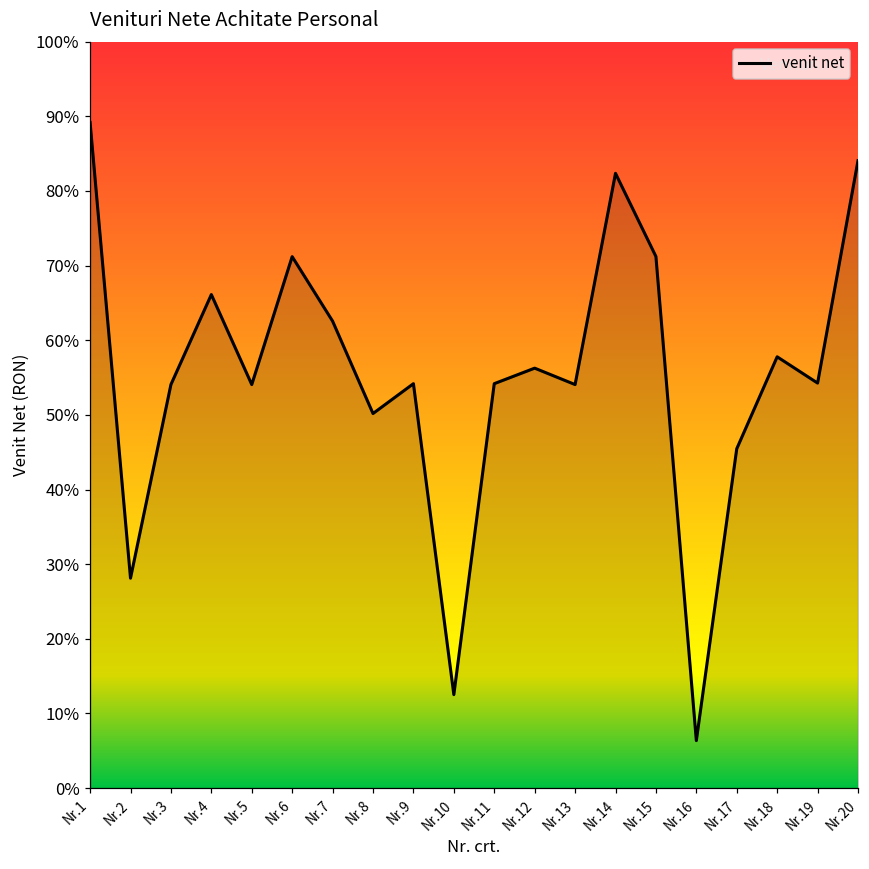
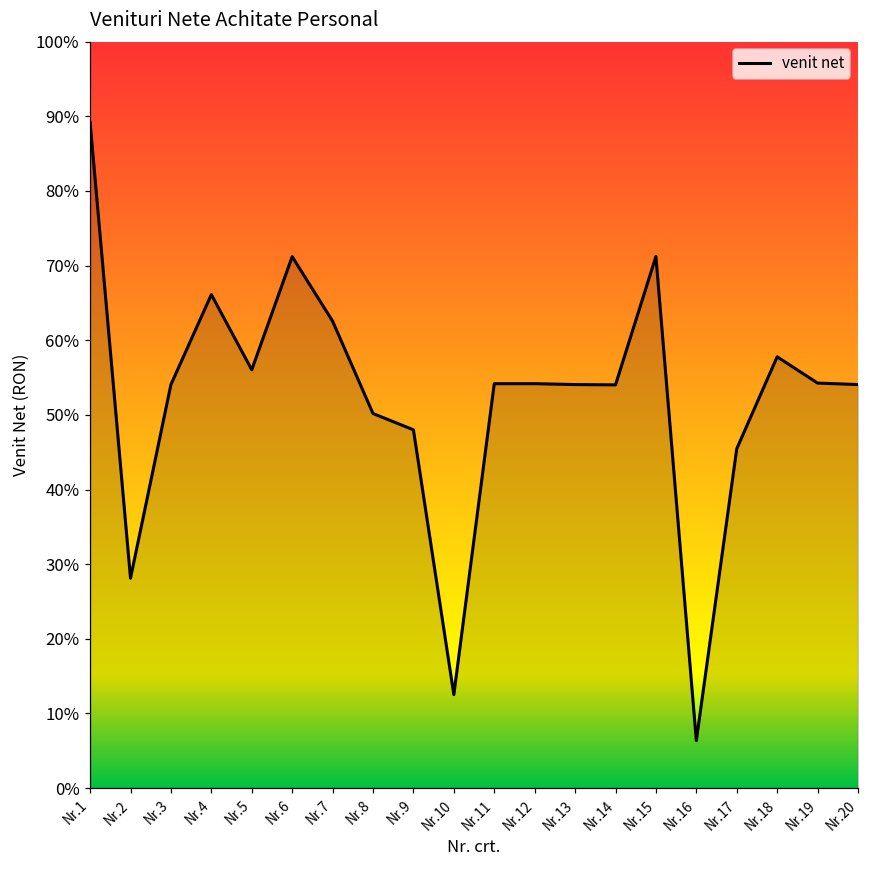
Nr.5: 54% -> 56%
Nr.9: 54% -> 48%
Nr.12: 56% -> 54%
Nr.14: 82% -> 54%
Nr.20: 84% -> 54%
